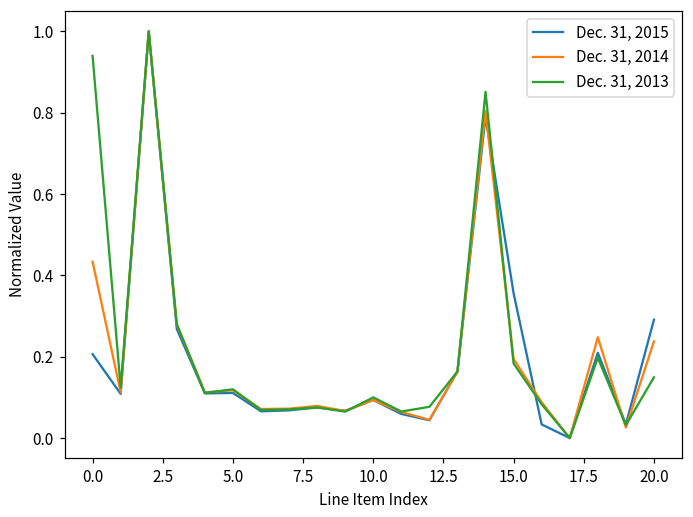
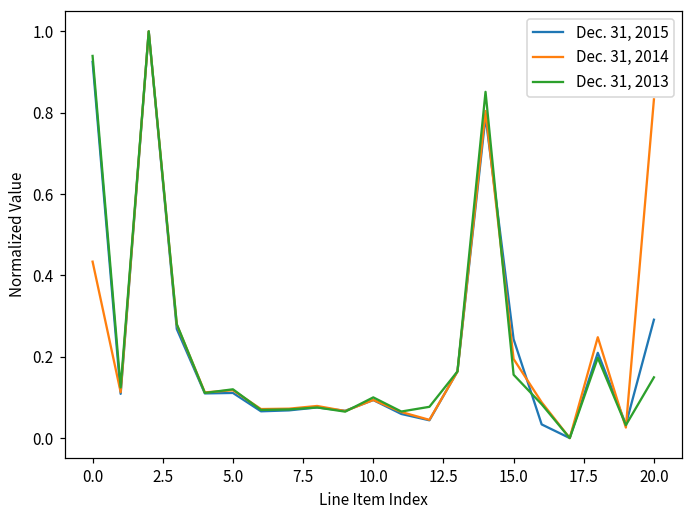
Dec. 31, 2015, 0.0: 0.21 -> 0.92
Dec. 31, 2015, 15.0: 0.36 -> 0.24
Dec. 31, 2013, 15.0: 0.18 -> 0.16
Dec. 31, 2014, 20.0: 0.24 -> 0.83
